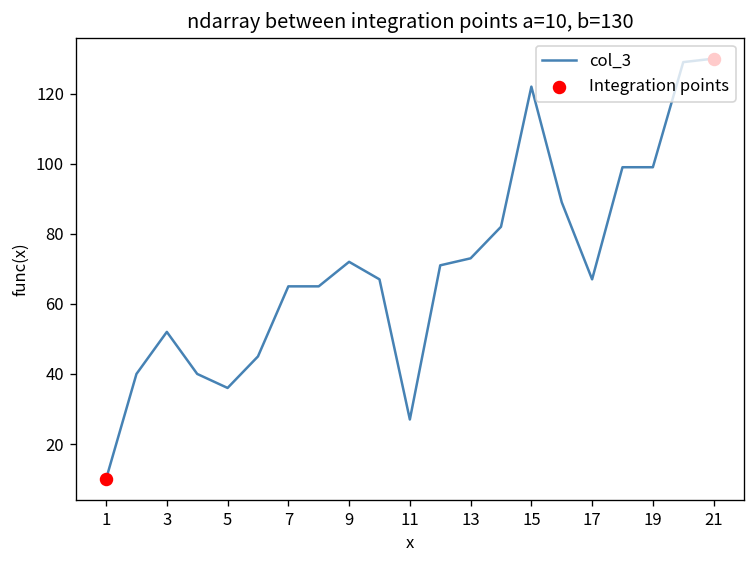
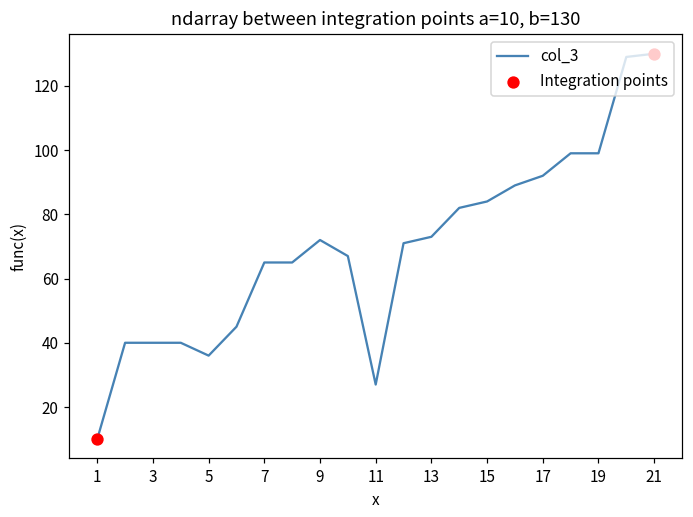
col_3, 3: 52 -> 40
col_3, 15: 122 -> 84
col_3, 17: 67 -> 92
